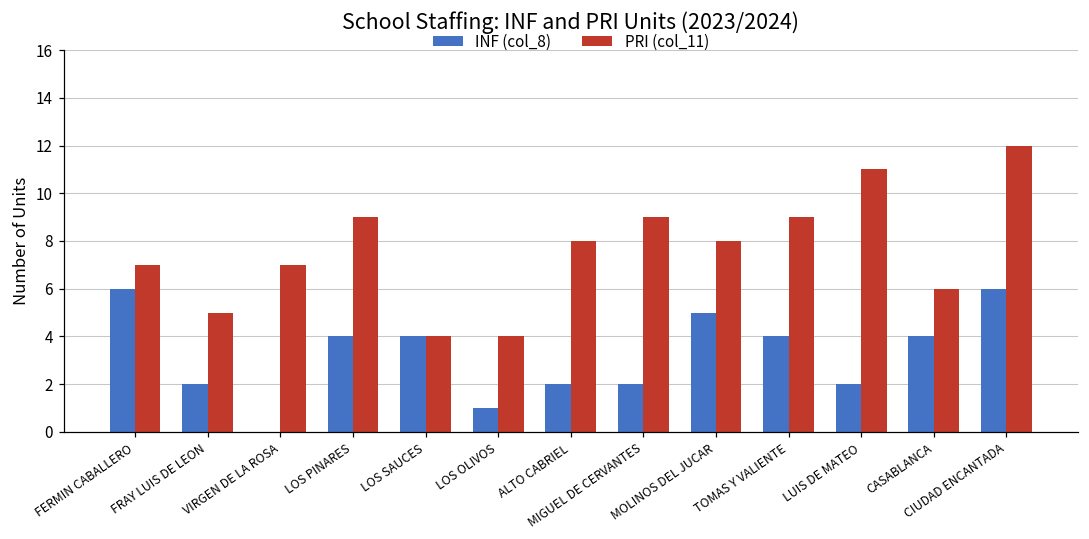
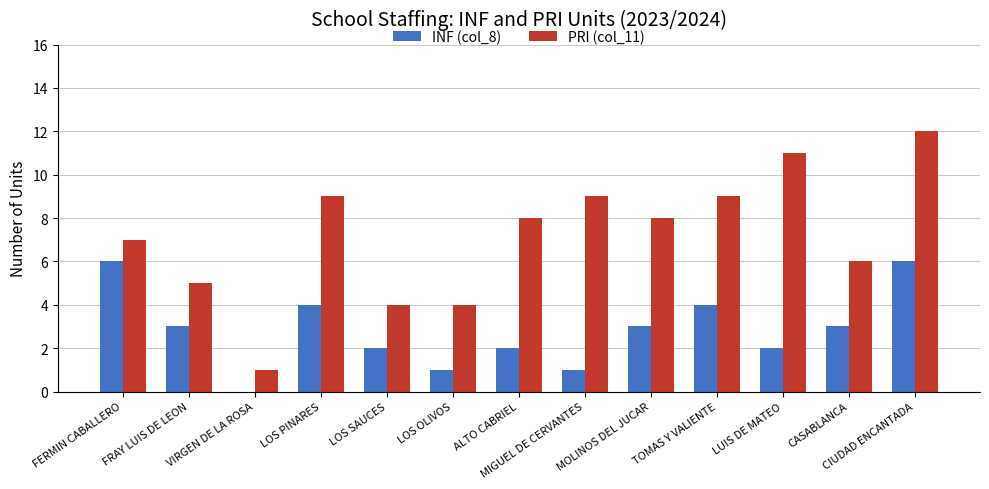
INF (col_8), FRAY LUIS DE LEON: 2 -> 3
PRI (col_11), VIRGEN DE LA ROSA: 7 -> 1
INF (col_8), LOS SAUCES: 4 -> 2
INF (col_8), MIGUEL DE CERVANTES: 2 -> 1
INF (col_8), MOLINOS DEL JUCAR: 5 -> 3
INF (col_8), CASABLANCA: 4 -> 3
